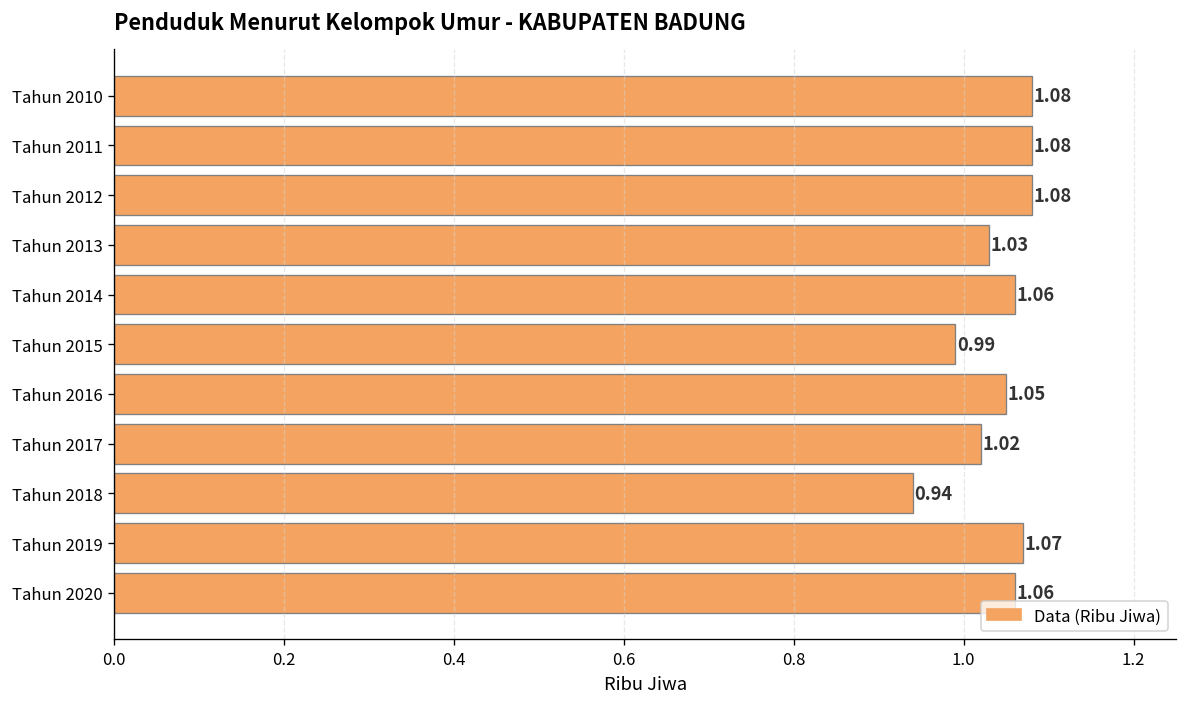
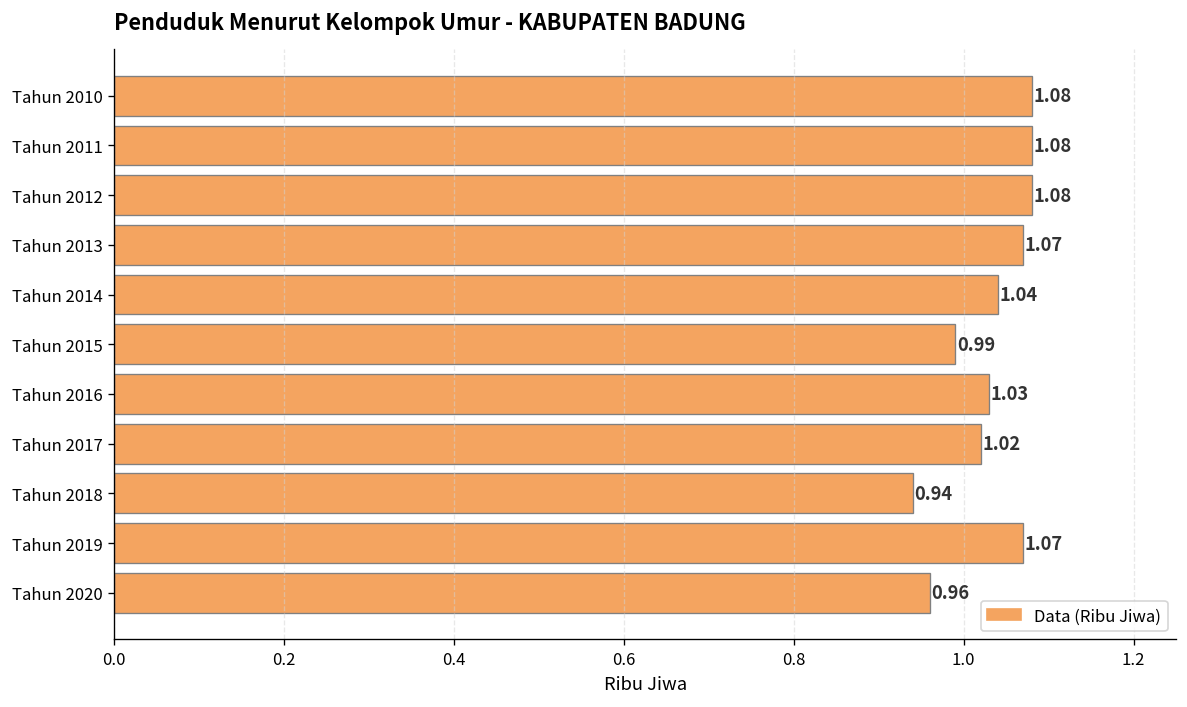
Tahun 2013: 1.03 -> 1.07
Tahun 2014: 1.06 -> 1.04
Tahun 2016: 1.05 -> 1.03
Tahun 2020: 1.06 -> 0.96
